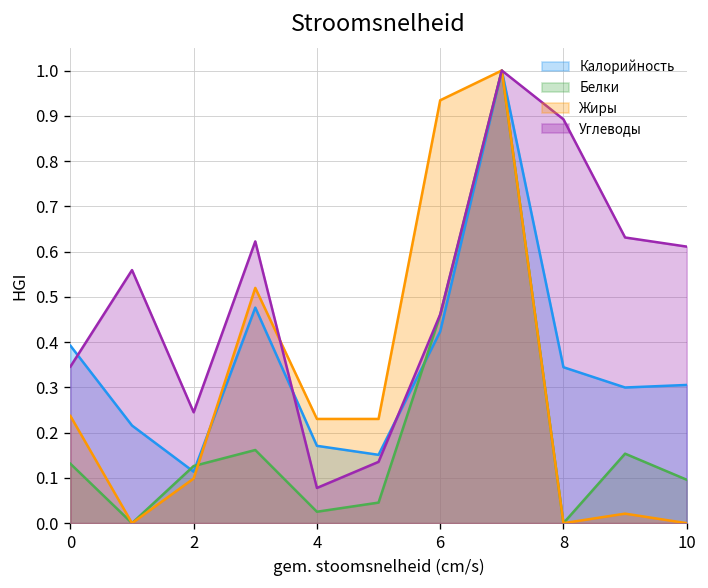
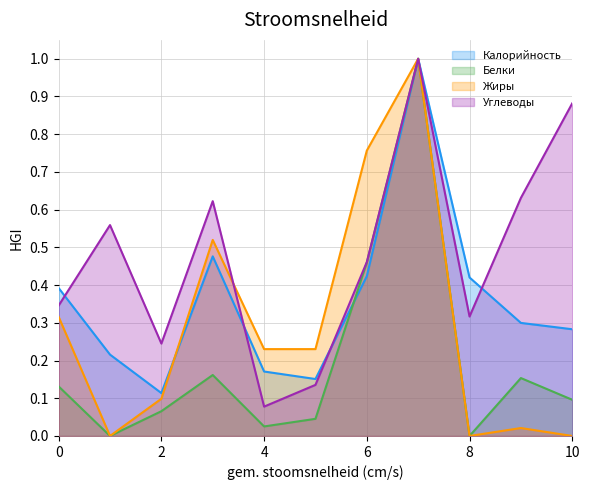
Жиры, 0: 0.24 -> 0.32
Белки, 2: 0.13 -> 0.07
Жиры, 6: 0.93 -> 0.76
Калорийность, 8: 0.34 -> 0.42
Углеводы, 8: 0.89 -> 0.32
Калорийность, 10: 0.31 -> 0.28
Углеводы, 10: 0.61 -> 0.88
